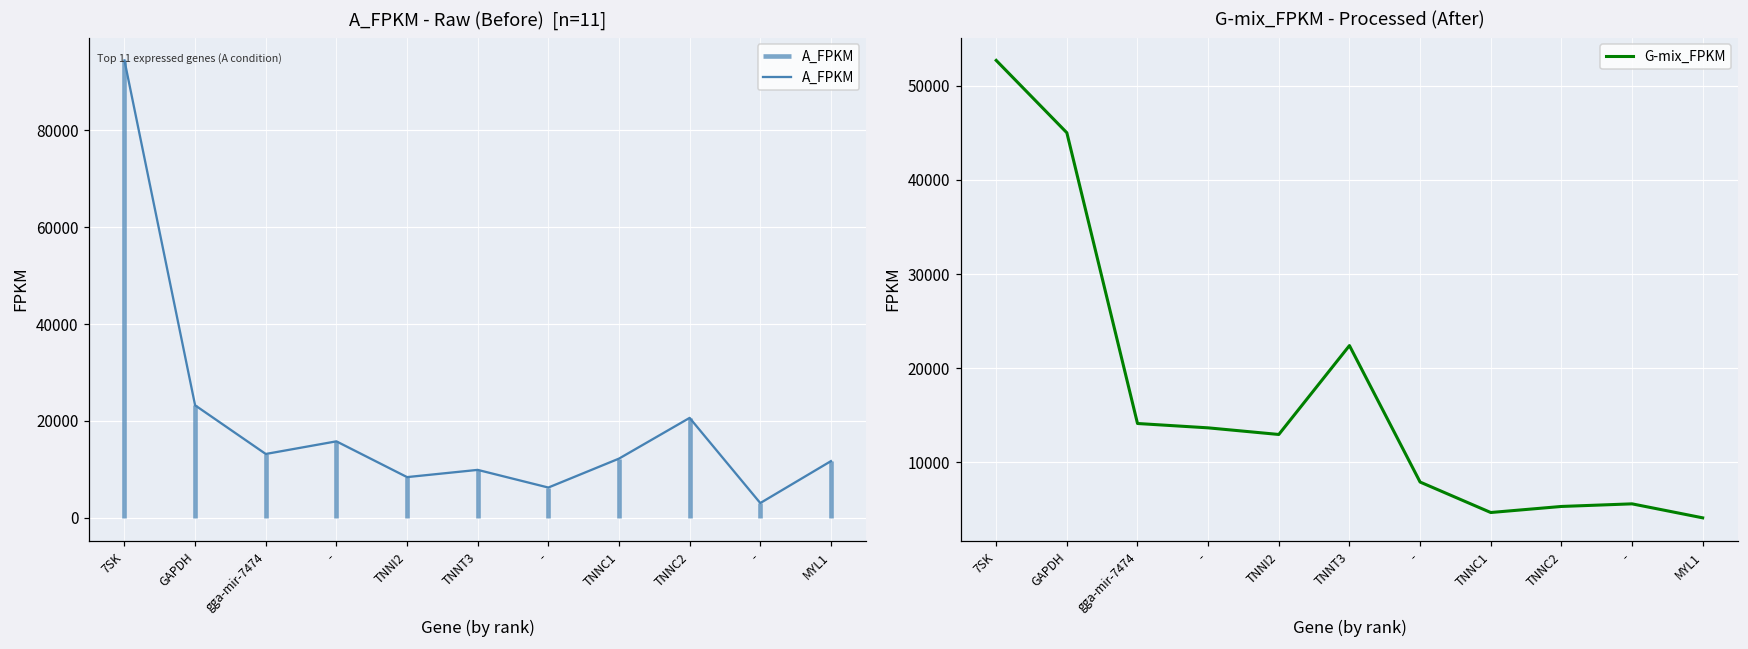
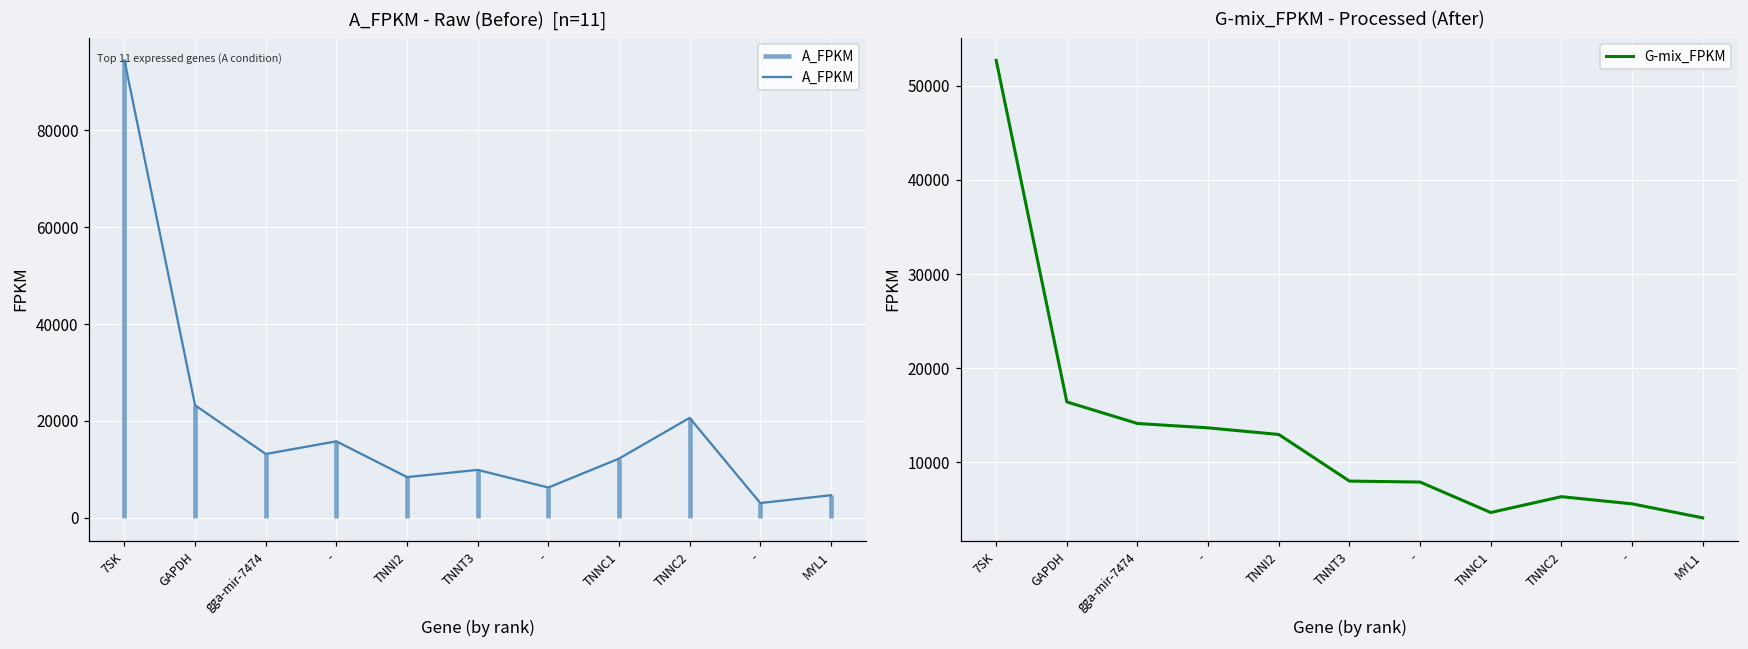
A_FPKM - Raw (Before) [n=11], MYL1: 12000 -> 5000
G-mix_FPKM - Processed (After), GAPDH: 45000 -> 16000
G-mix_FPKM - Processed (After), TNNT3: 22000 -> 8000
G-mix_FPKM - Processed (After), TNNC2: 5000 -> 6000
